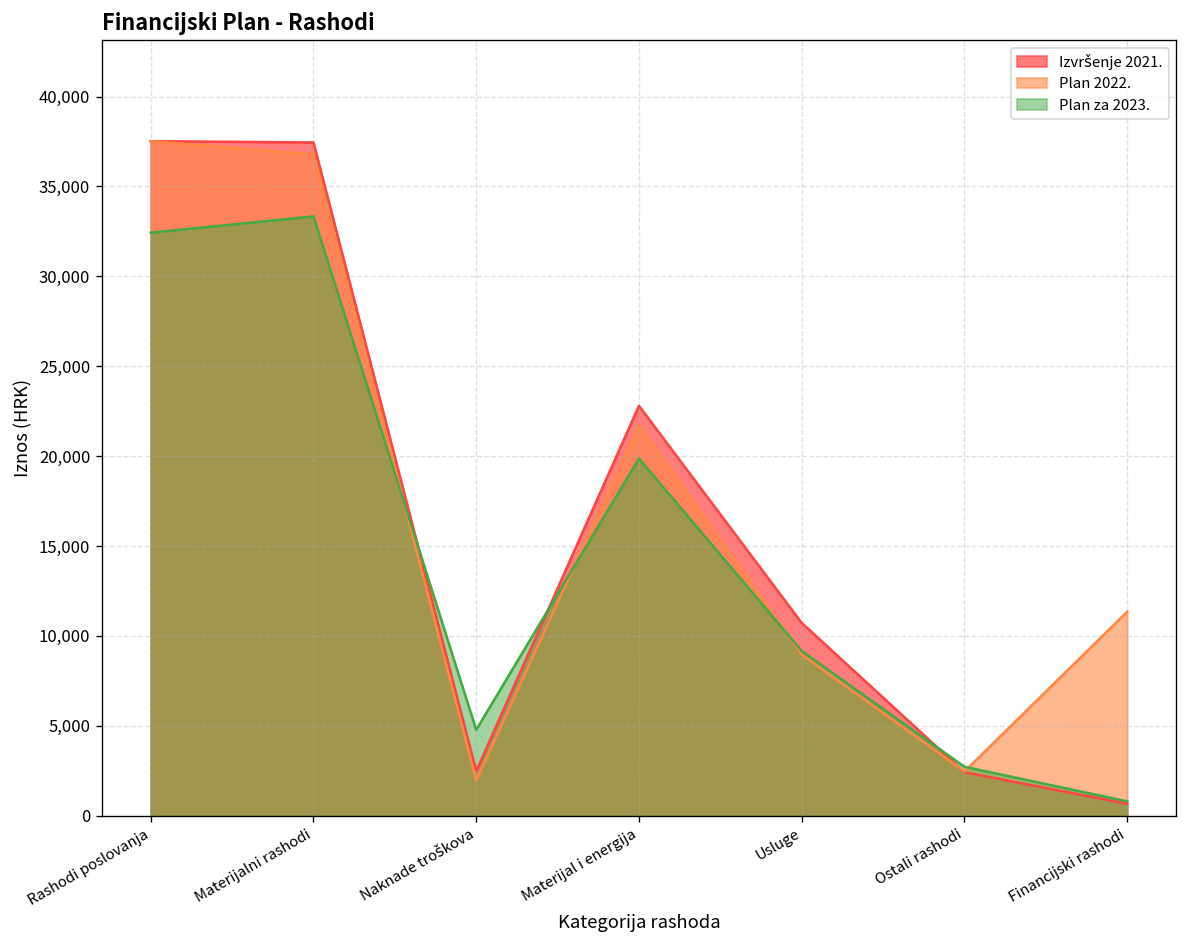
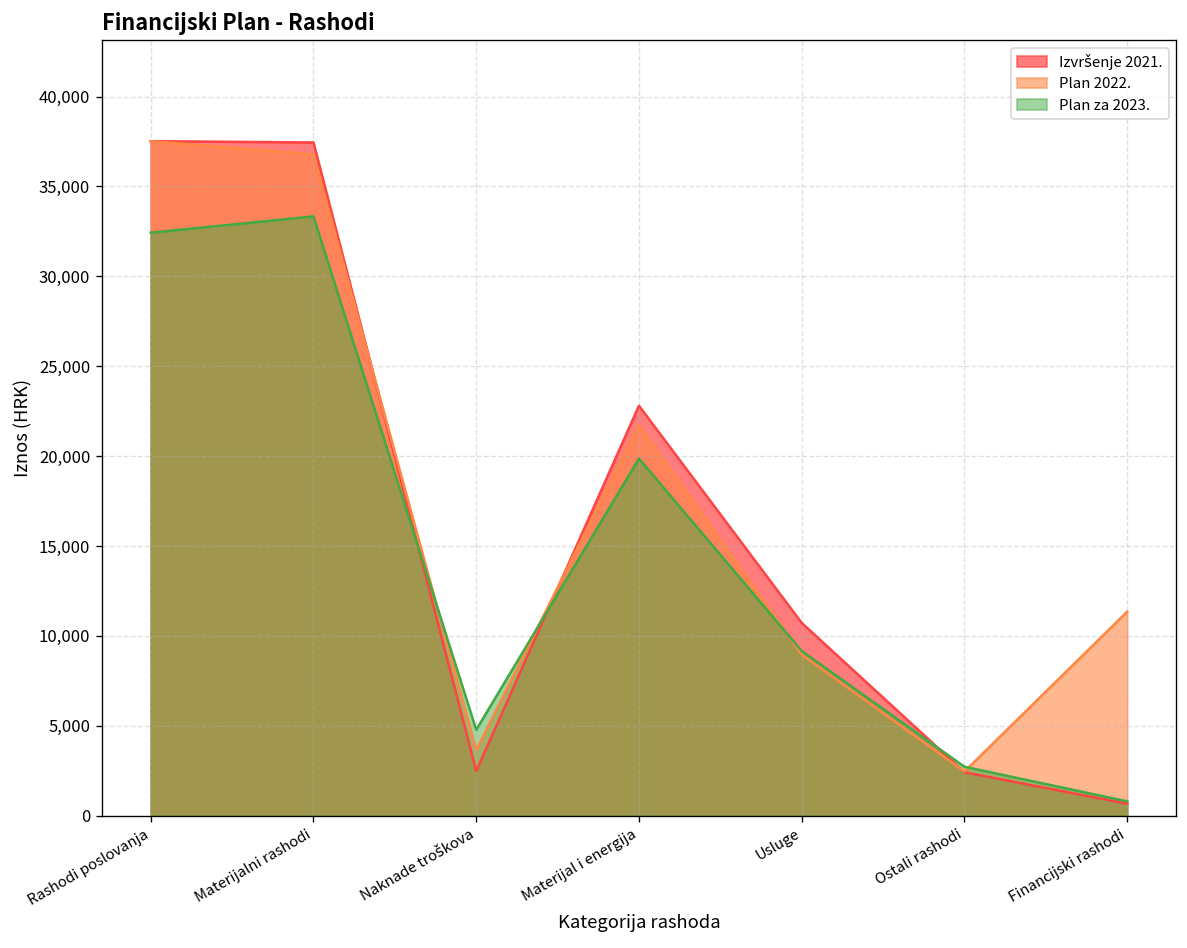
Plan 2022., Naknade troškova: 2,000 -> 3,600
